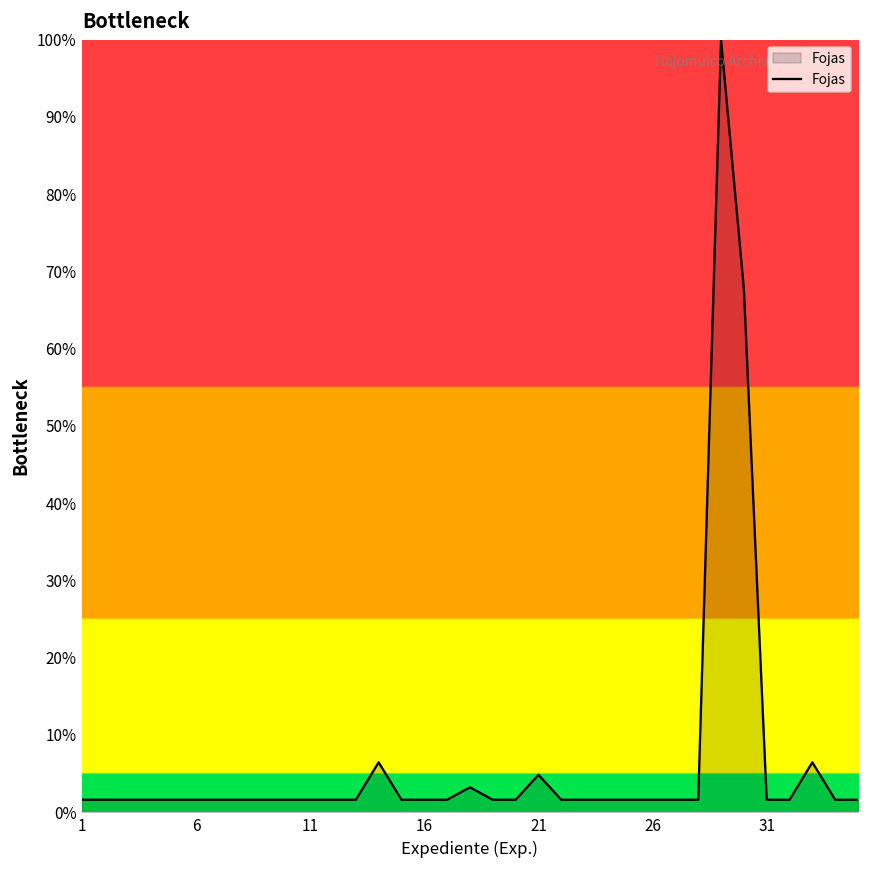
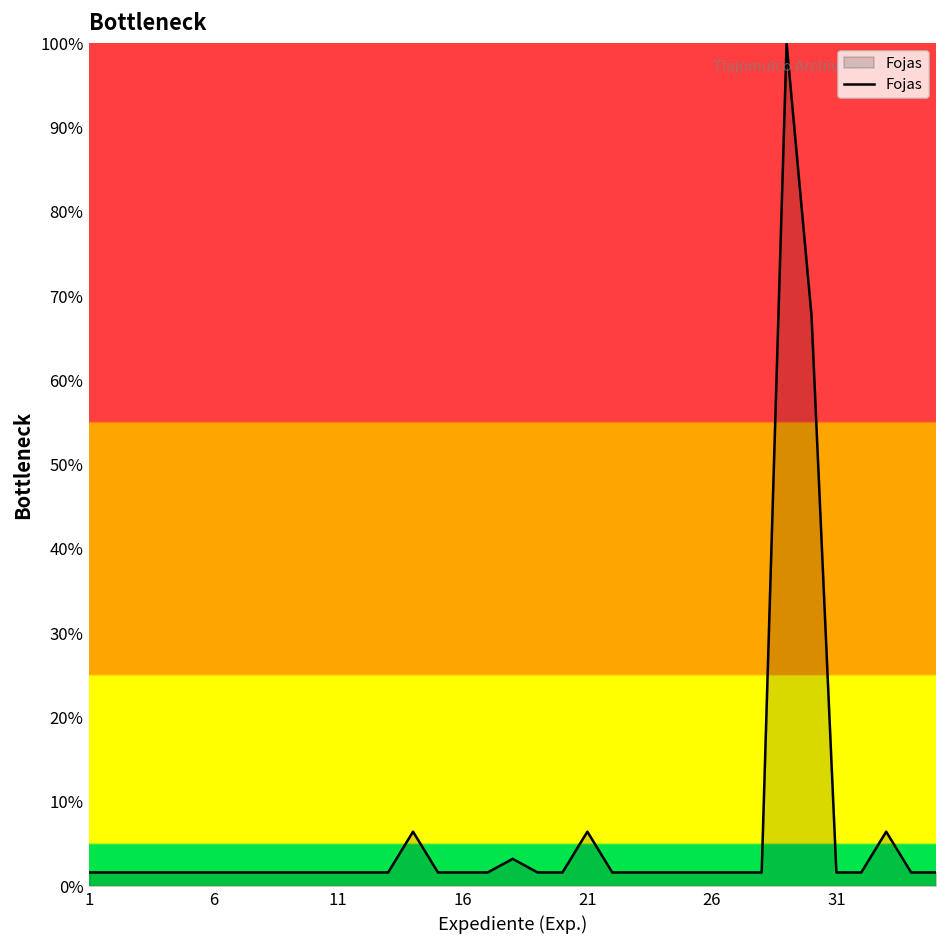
21: 5% -> 6%
